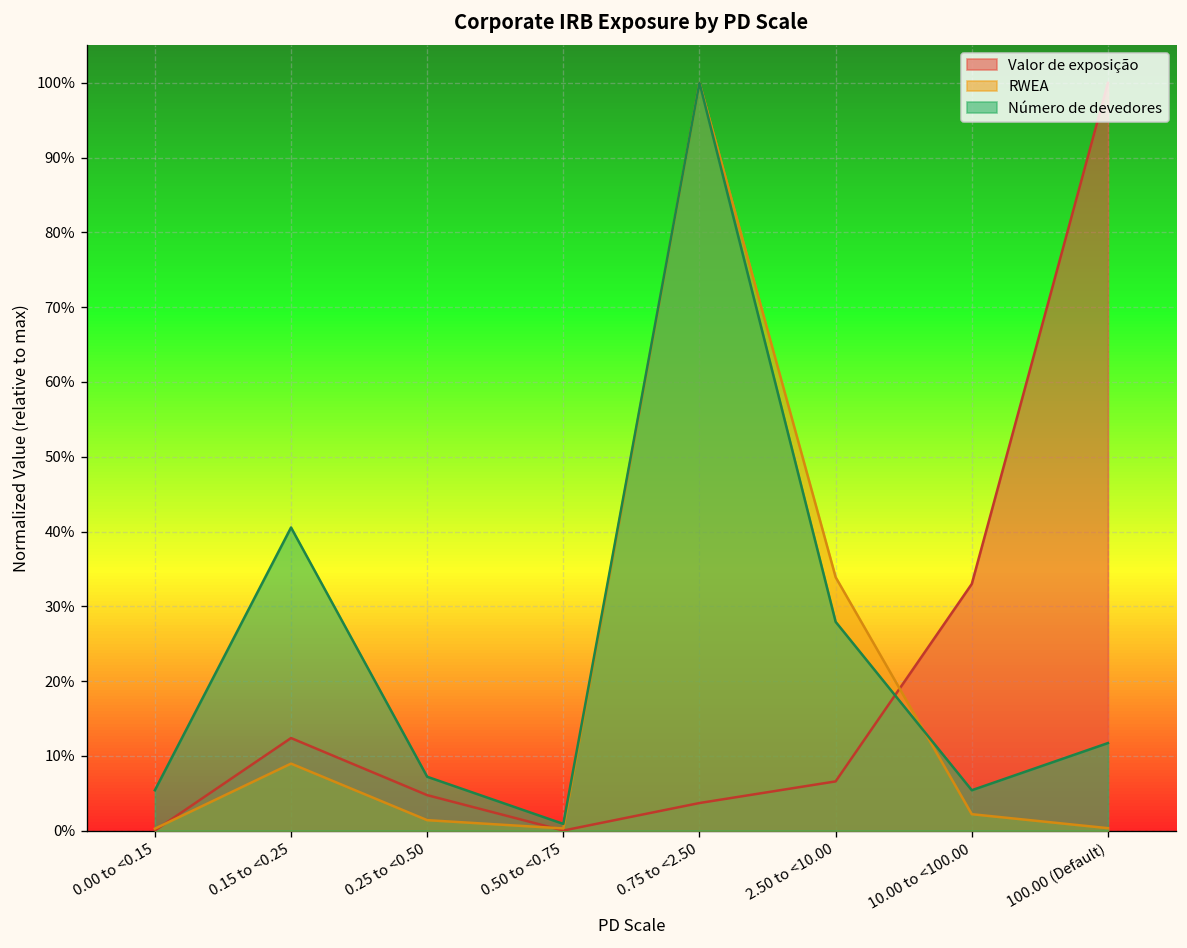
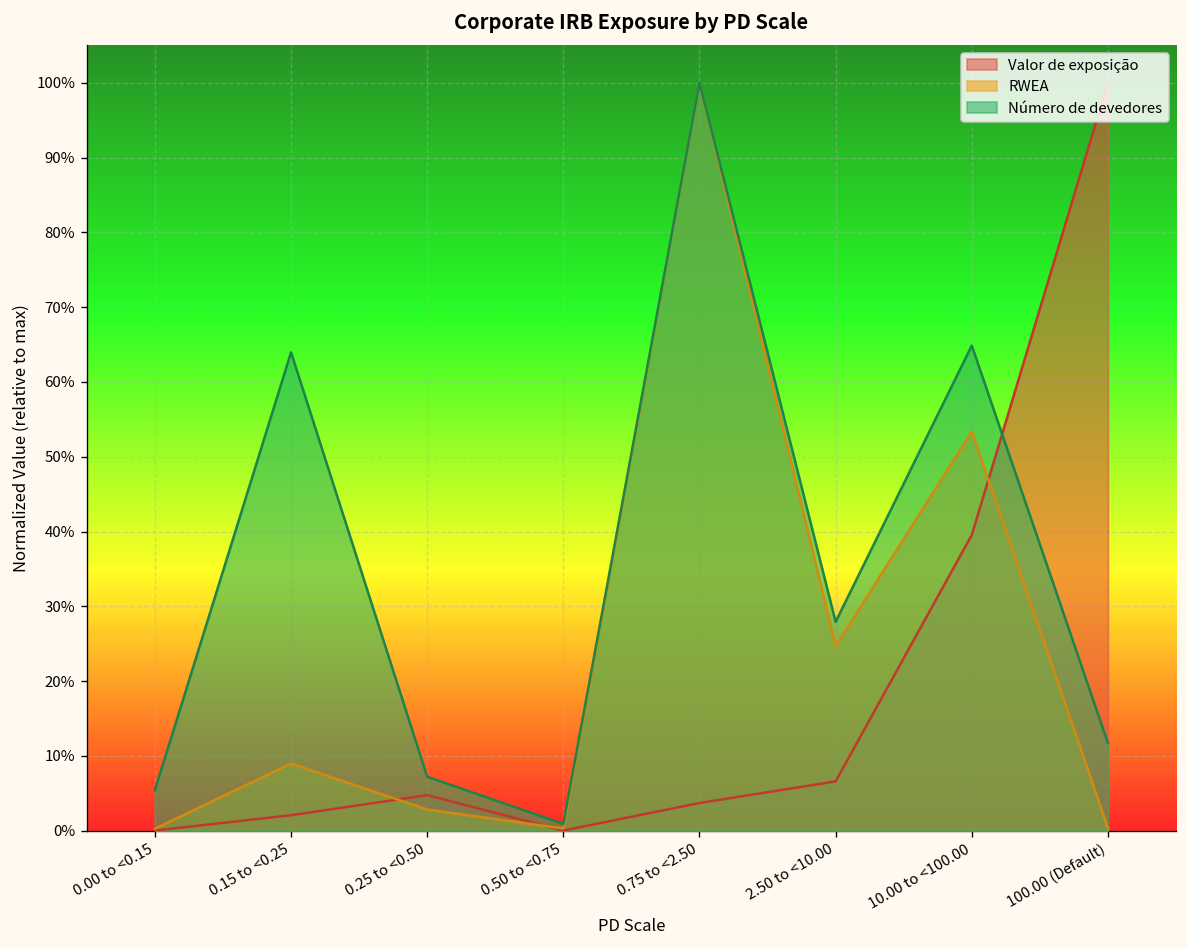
Valor de exposição, 0.15 to <0.25: 12% -> 2%
Número de devedores, 0.15 to <0.25: 41% -> 64%
RWEA, 0.25 to <0.50: 1% -> 3%
RWEA, 2.50 to <10.00: 34% -> 25%
Valor de exposição, 10.00 to <100.00: 33% -> 40%
RWEA, 10.00 to <100.00: 2% -> 53%
Número de devedores, 10.00 to <100.00: 5% -> 65%
